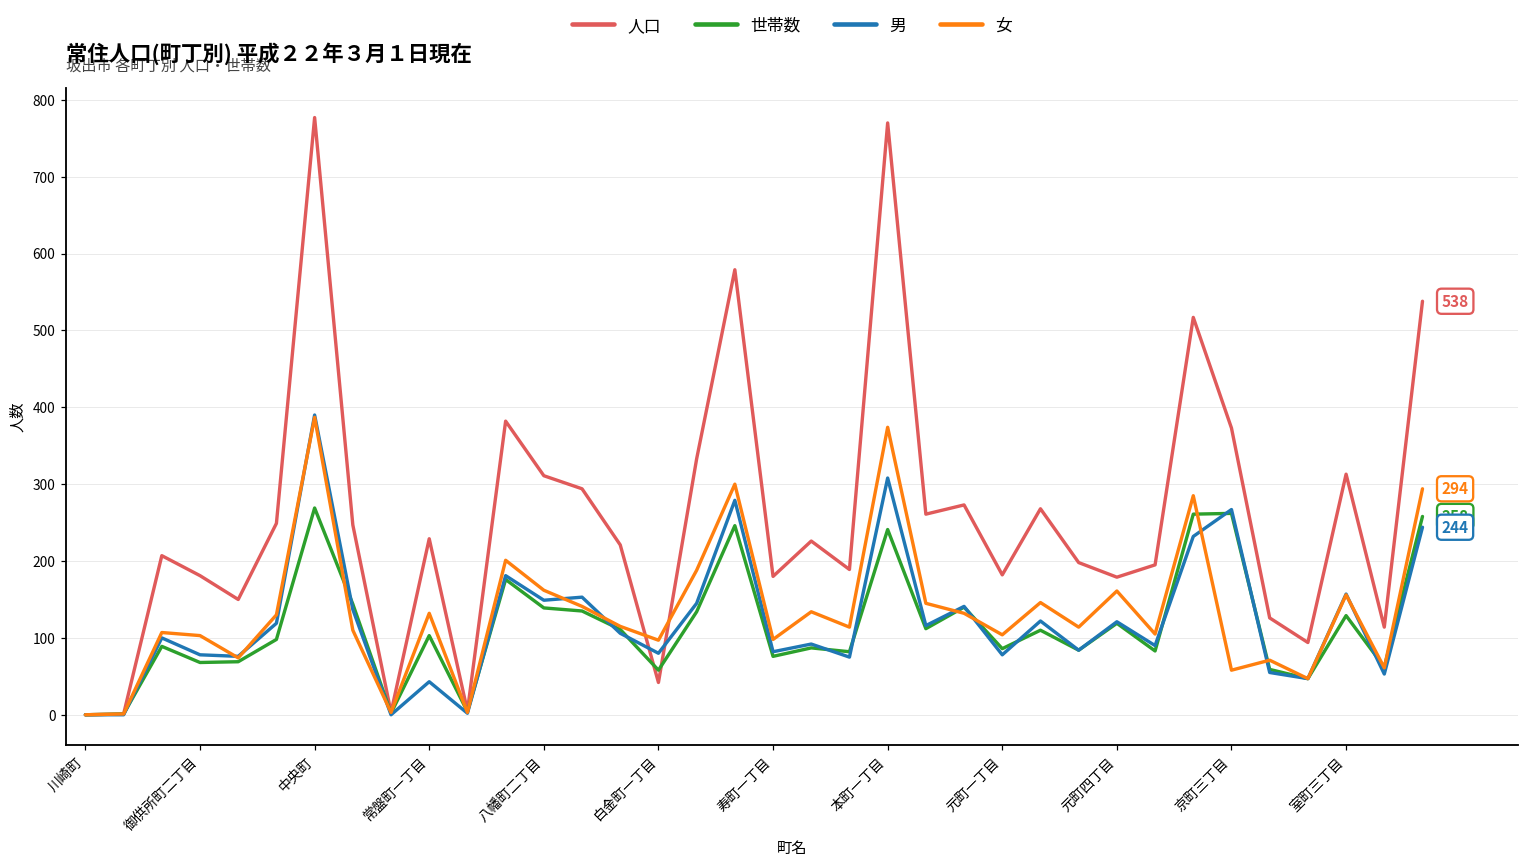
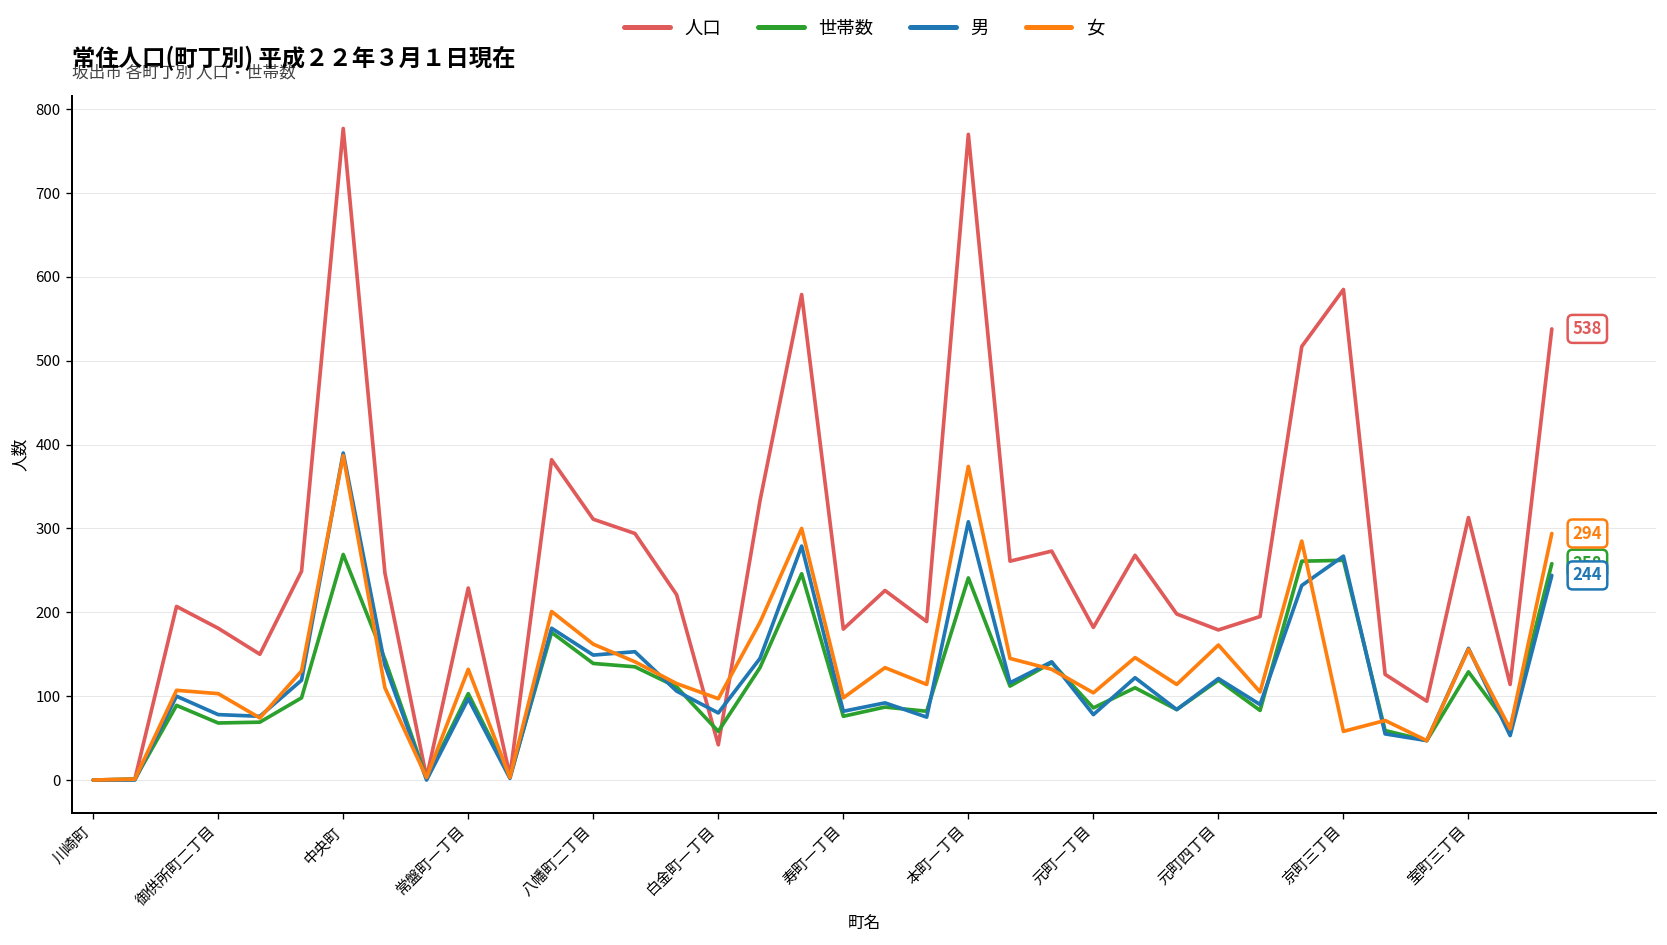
男, 常盤町一丁目: 40 -> 100
人口, 京町三丁目: 370 -> 590
